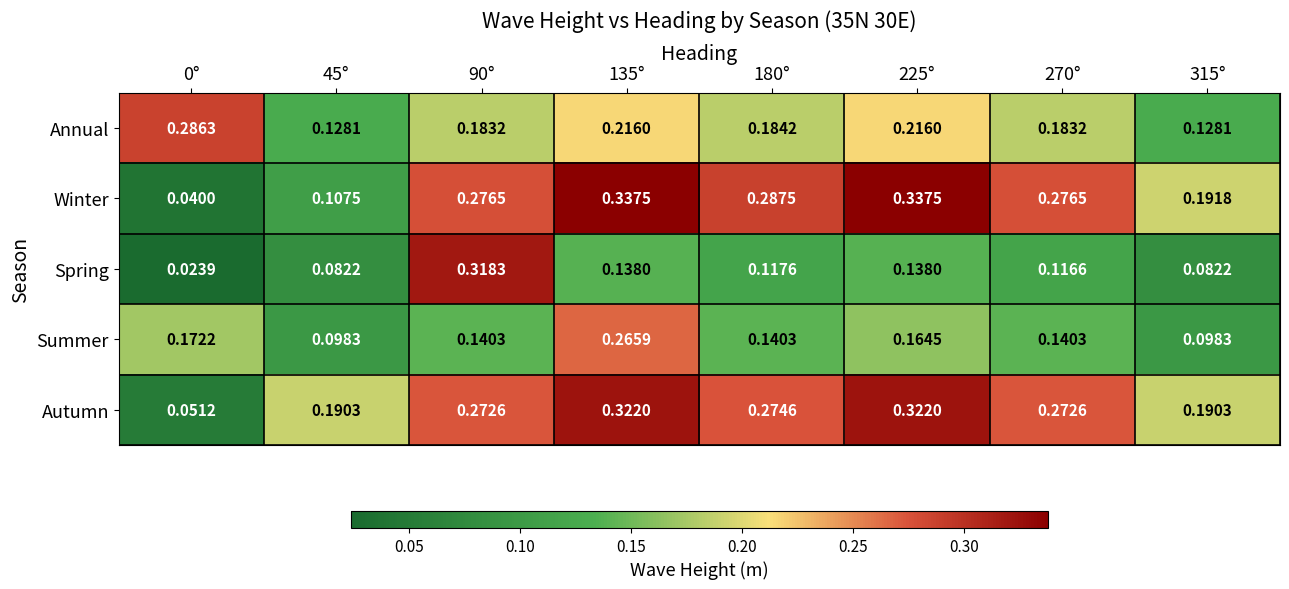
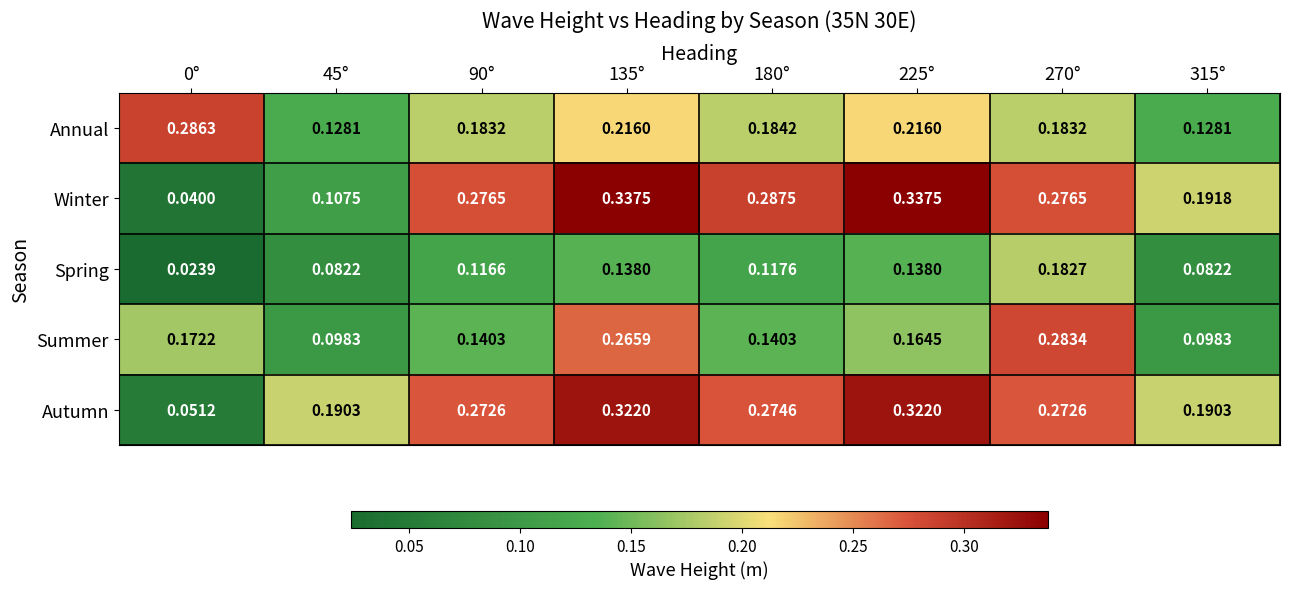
Spring, 90°: 0.3183 -> 0.1166
Spring, 270°: 0.1166 -> 0.1827
Summer, 270°: 0.1403 -> 0.2834
